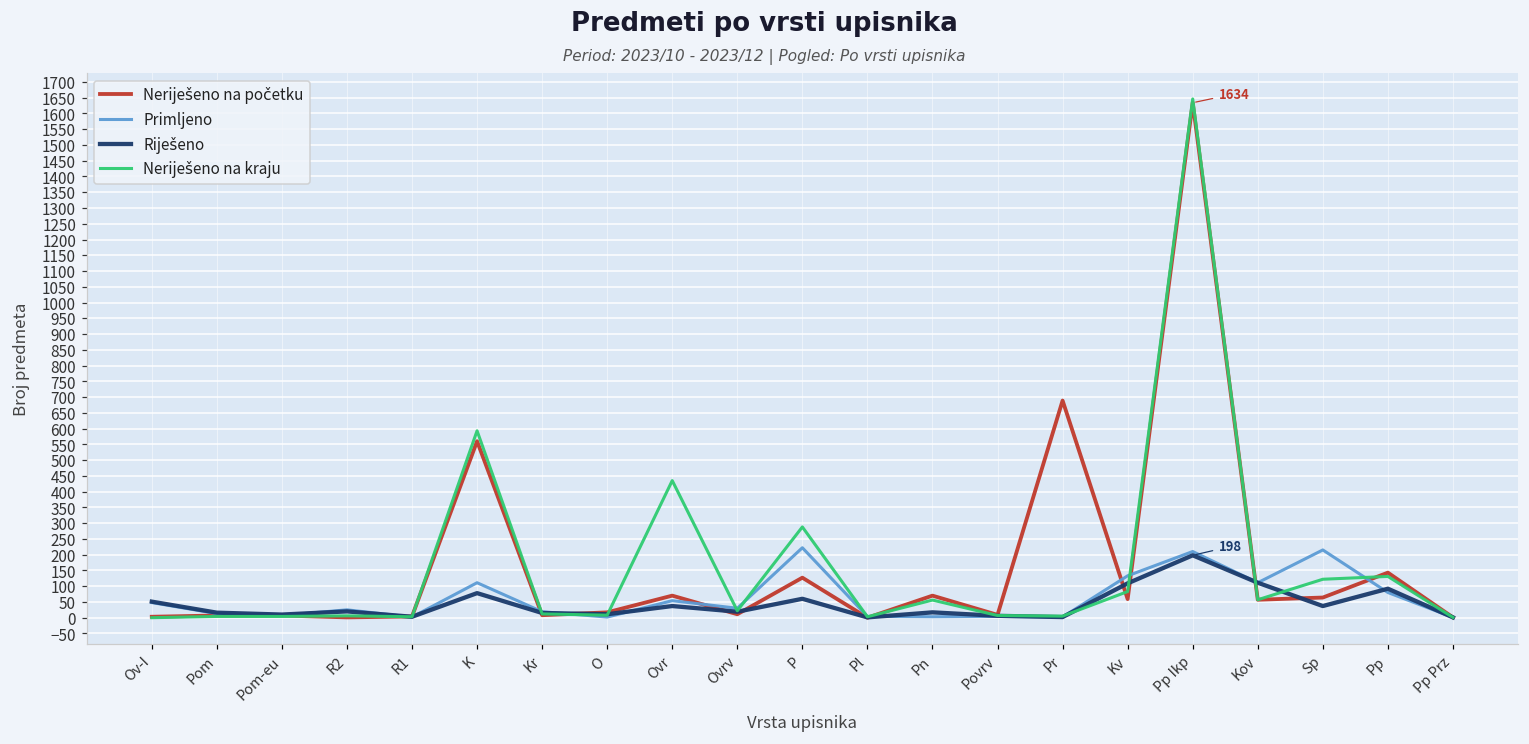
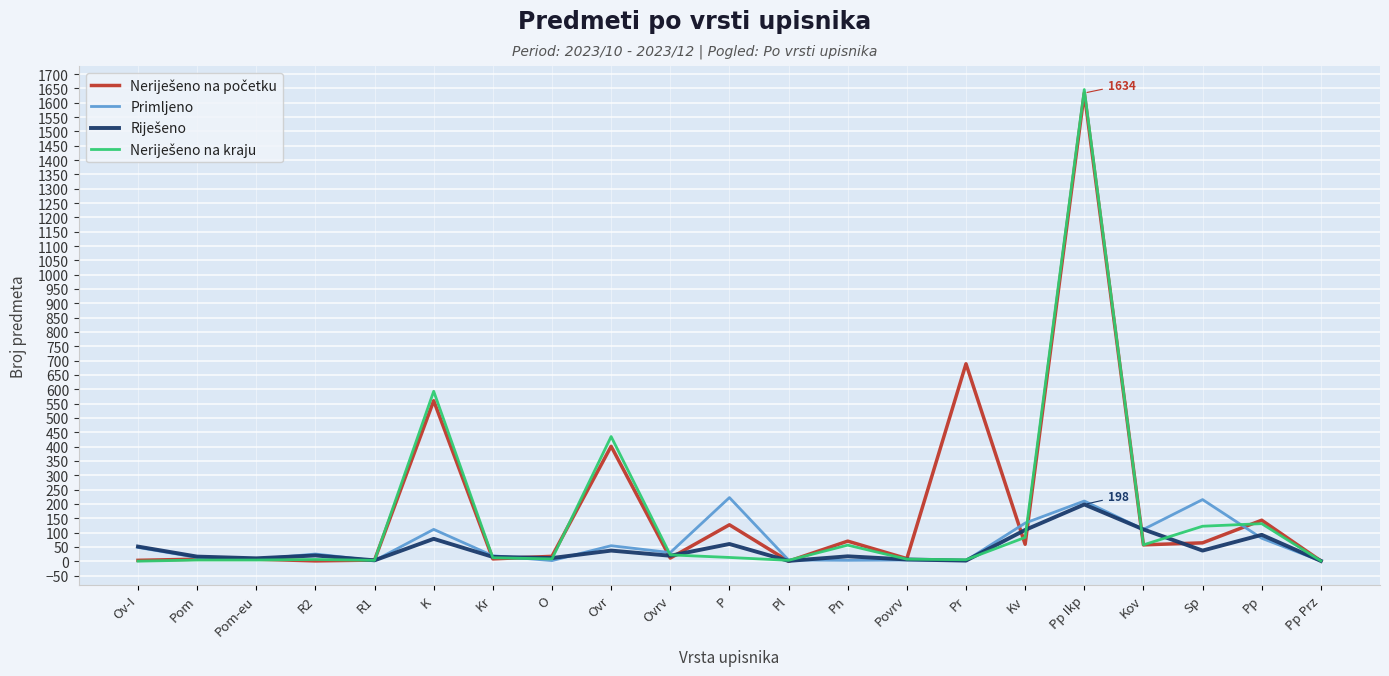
Neriješeno na početku, Ovr: 70 -> 400
Neriješeno na kraju, P: 290 -> 10
